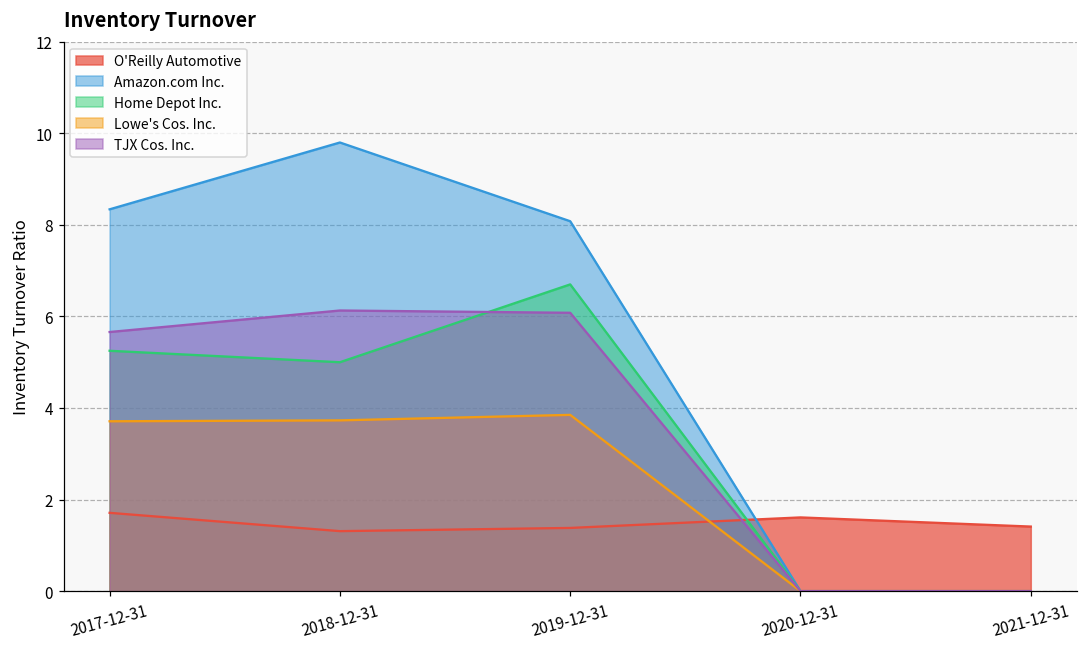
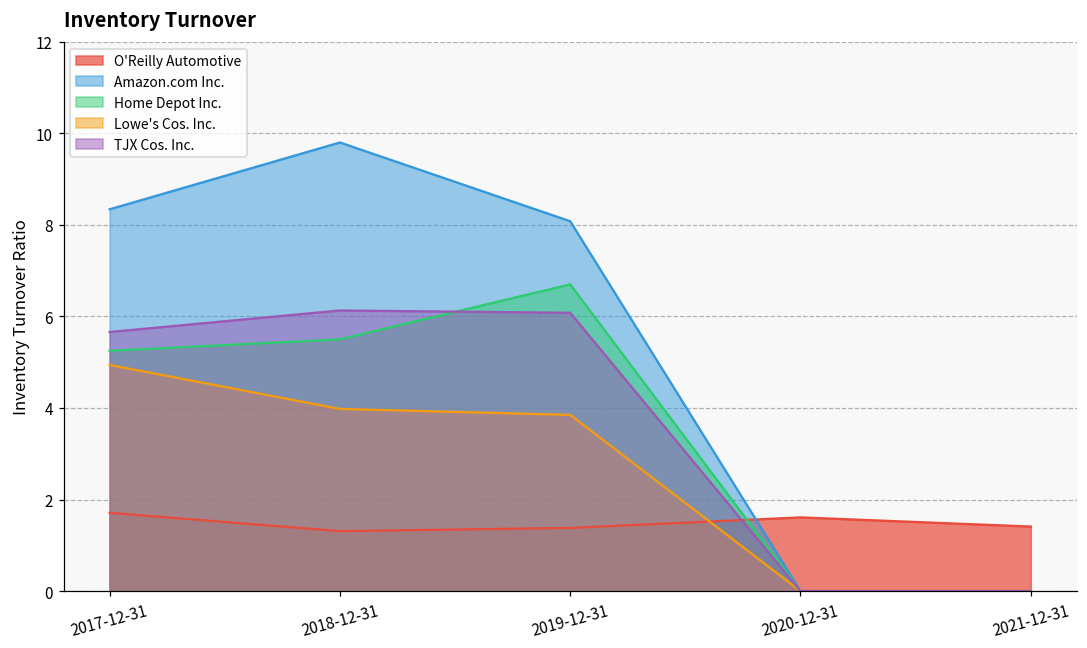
Lowe's Cos. Inc., 2017-12-31: 3.7 -> 4.9
Home Depot Inc., 2018-12-31: 5.0 -> 5.5
Lowe's Cos. Inc., 2018-12-31: 3.7 -> 4.0
